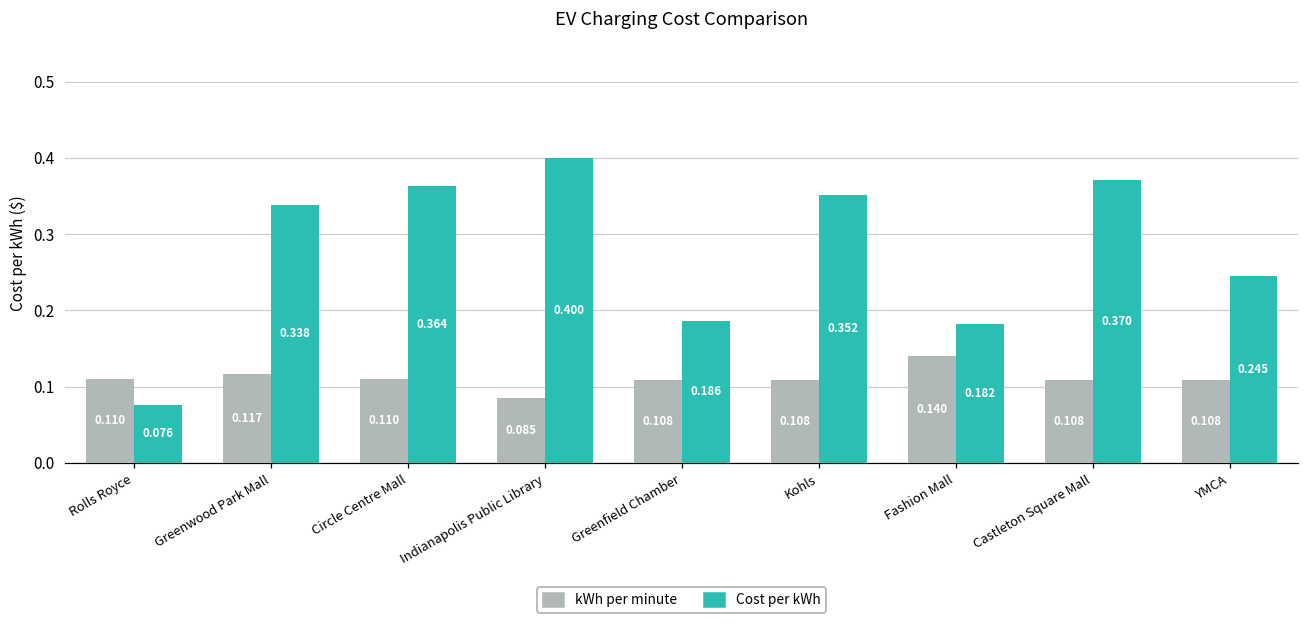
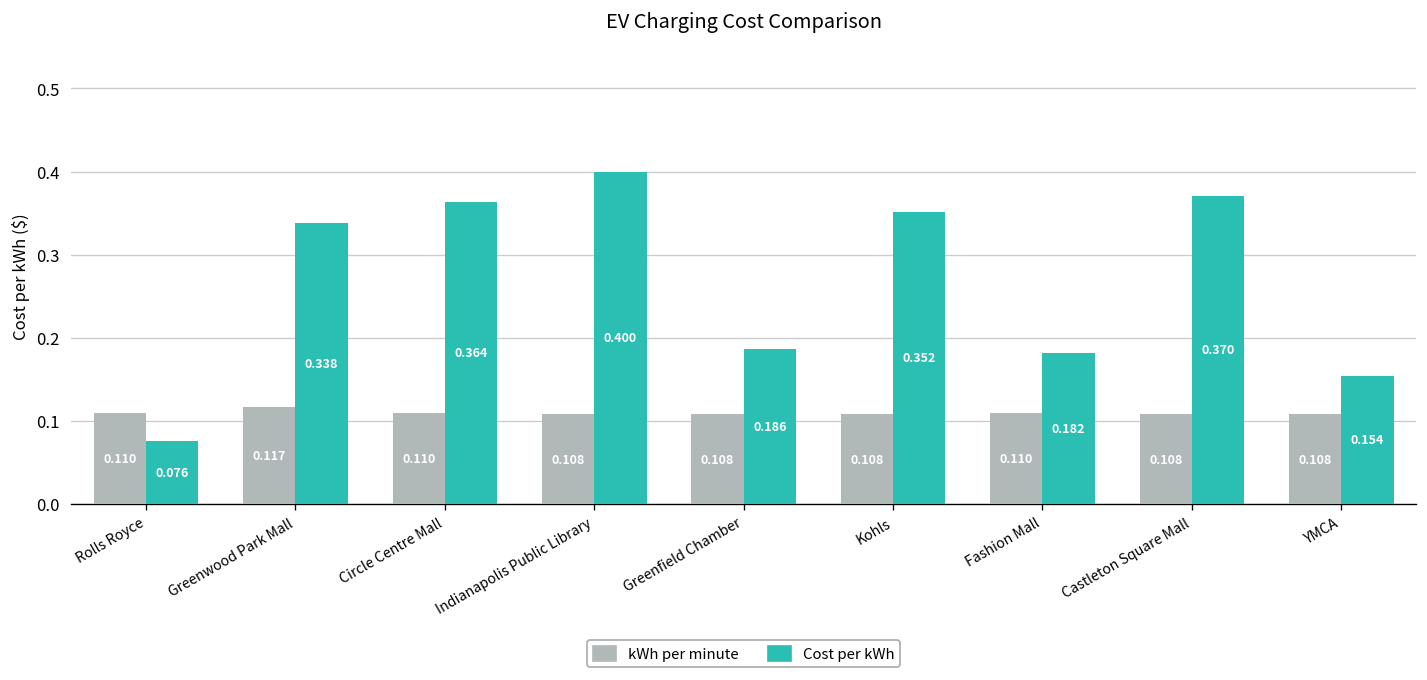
kWh per minute, Indianapolis Public Library: 0.085 -> 0.108
kWh per minute, Fashion Mall: 0.140 -> 0.110
Cost per kWh, YMCA: 0.245 -> 0.154
